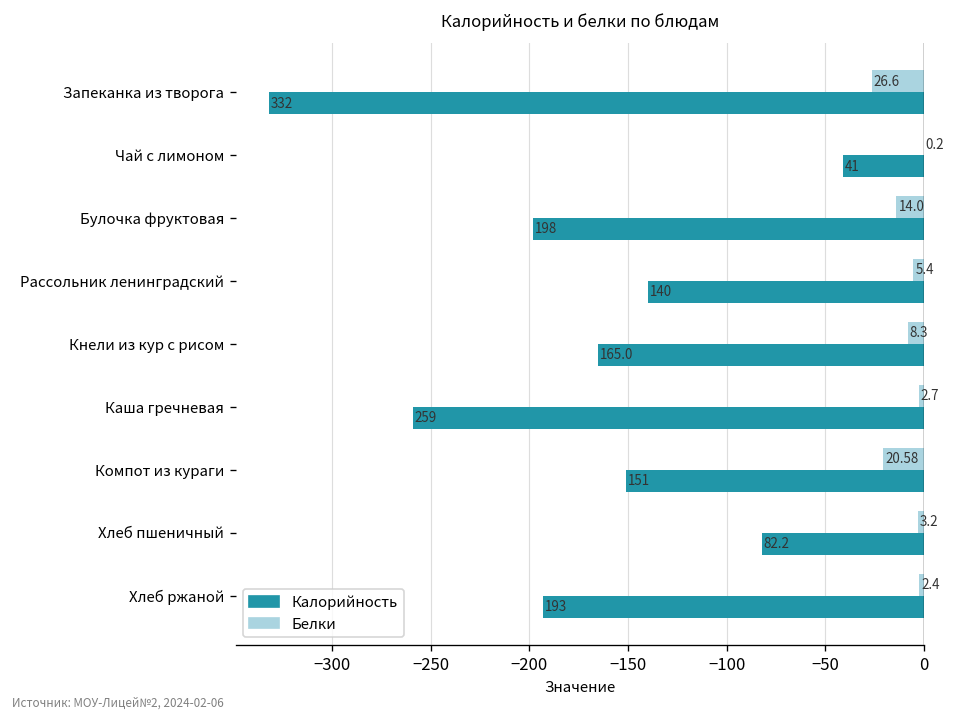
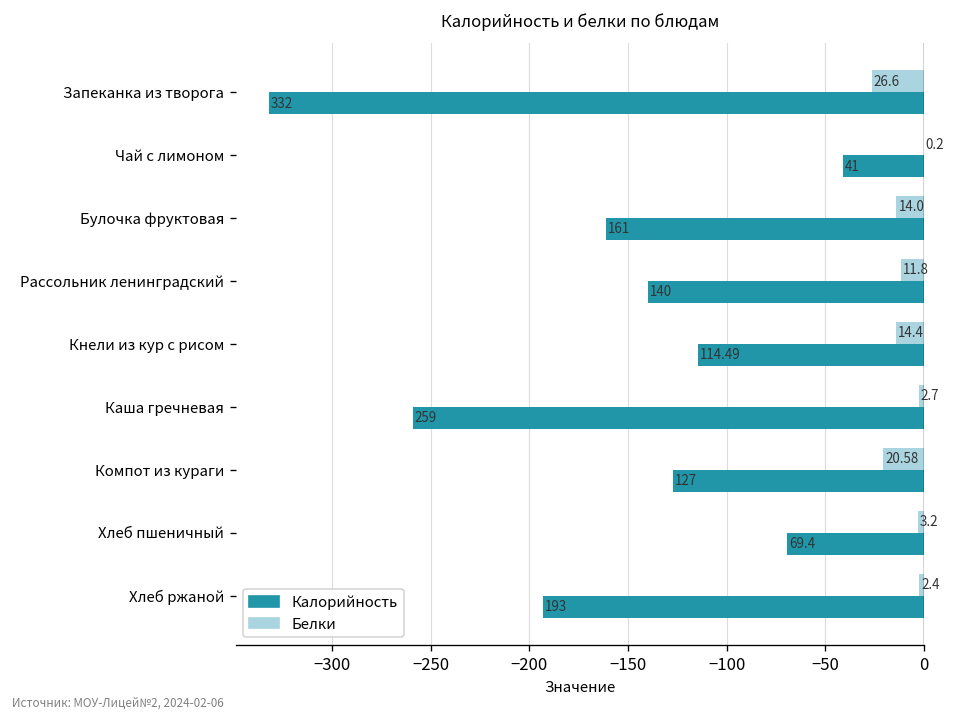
Калорийность, Булочка фруктовая: 198 -> 161
Белки, Рассольник ленинградский: 5.4 -> 11.8
Белки, Кнели из кур с рисом: 8.3 -> 14.4
Калорийность, Кнели из кур с рисом: 165.0 -> 114.49
Калорийность, Компот из кураги: 151 -> 127
Калорийность, Хлеб пшеничный: 82.2 -> 69.4
